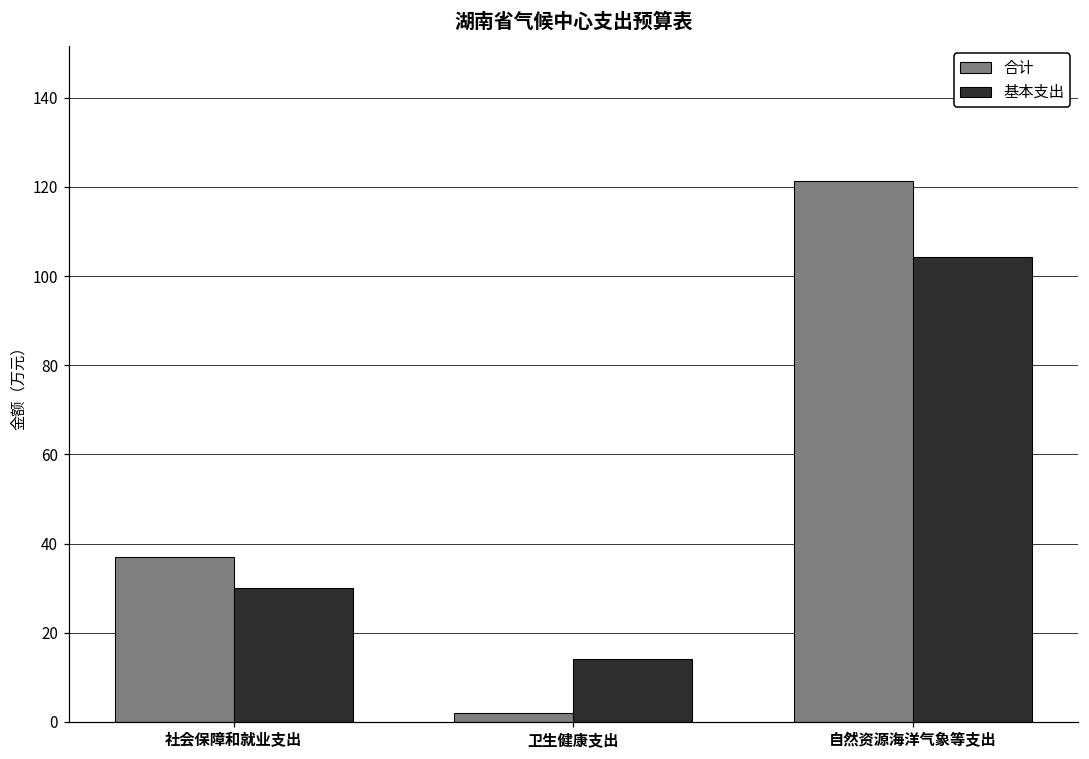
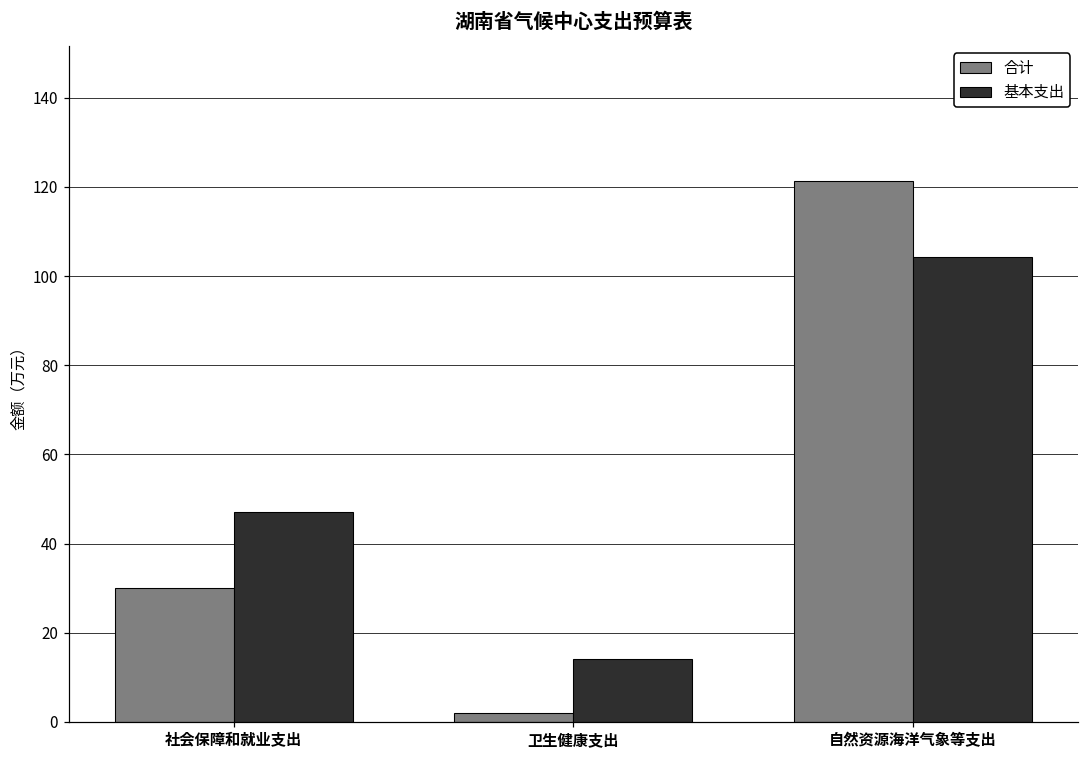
合计, 社会保障和就业支出: 37 -> 30
基本支出, 社会保障和就业支出: 30 -> 47
